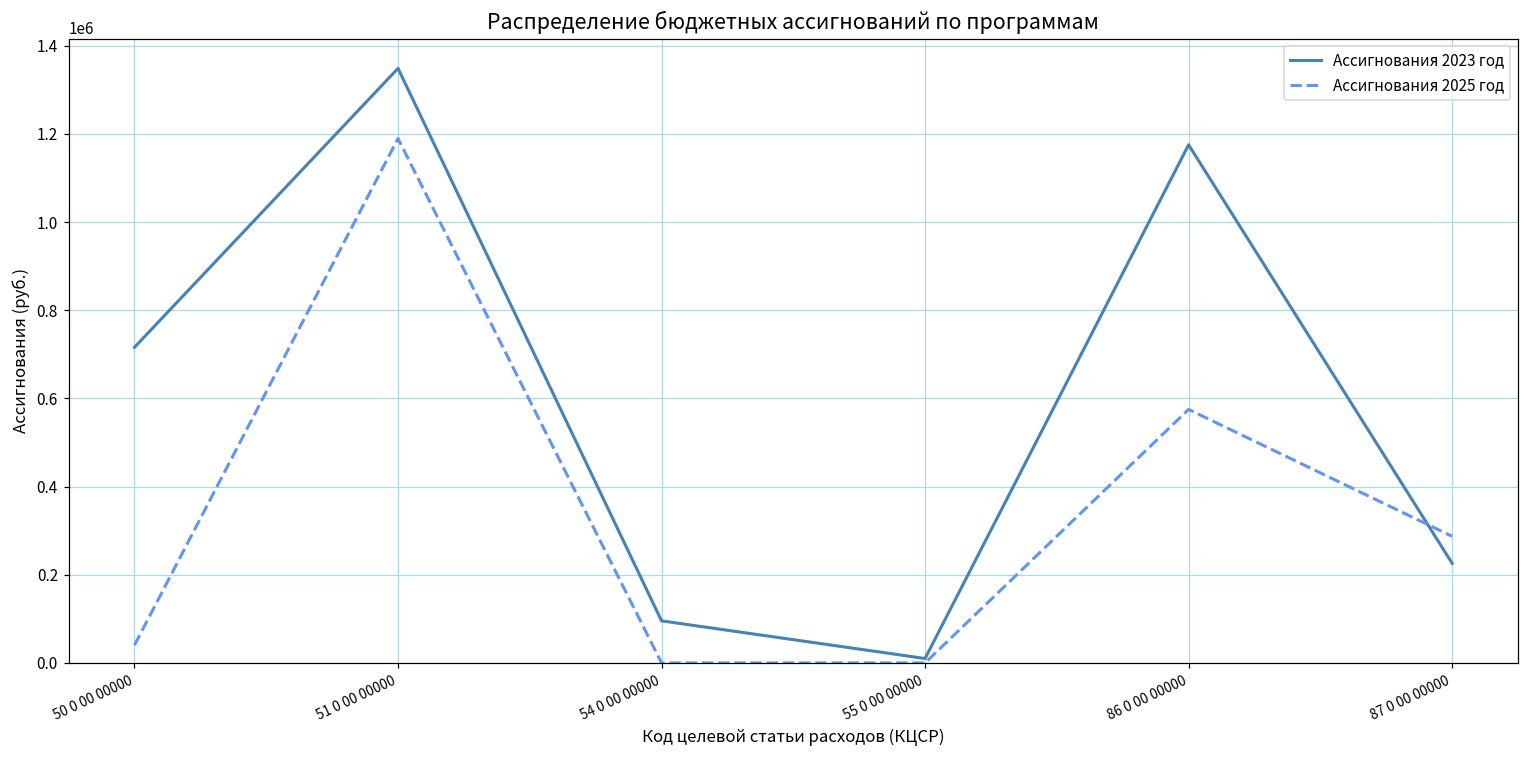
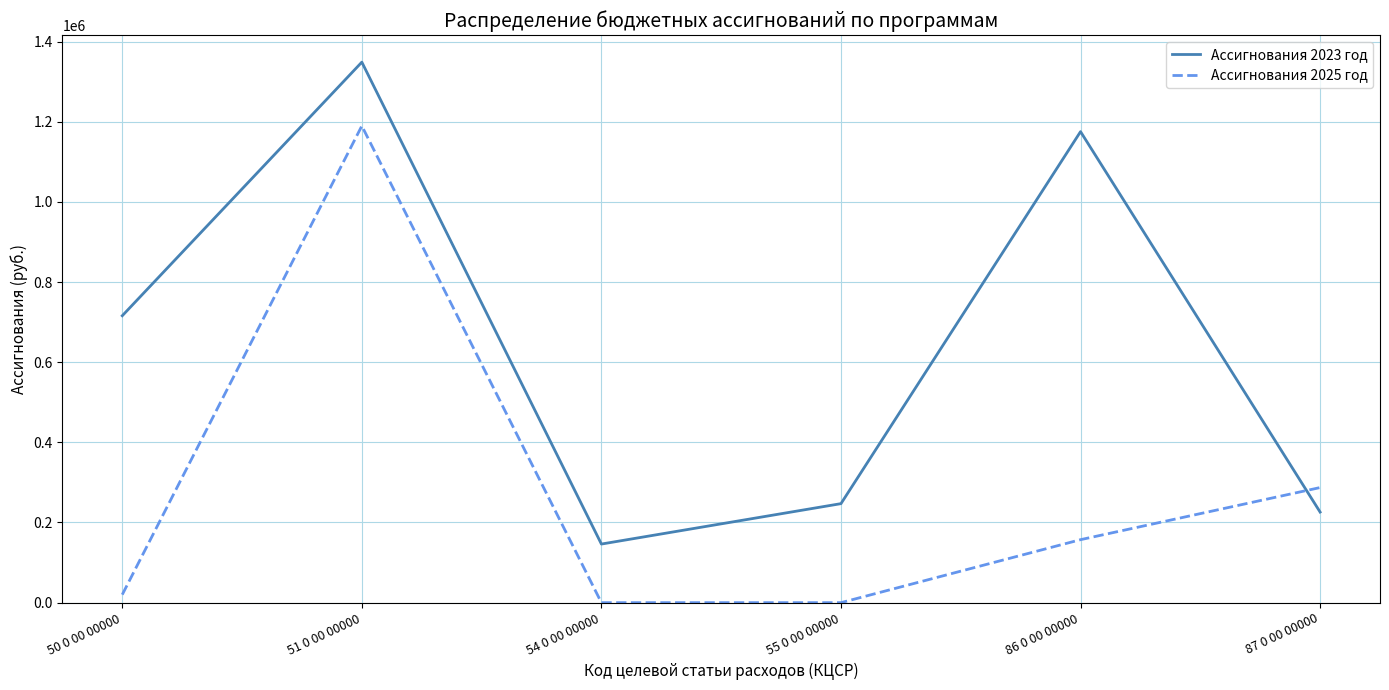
Ассигнования 2025 год, 50 0 00 00000: 40000 -> 20000
Ассигнования 2023 год, 54 0 00 00000: 100000 -> 150000
Ассигнования 2023 год, 55 0 00 00000: 10000 -> 250000
Ассигнования 2025 год, 86 0 00 00000: 580000 -> 160000
